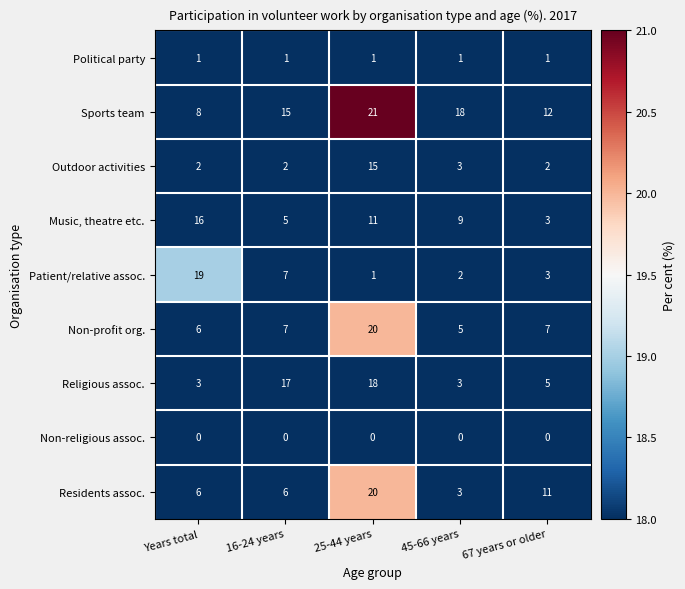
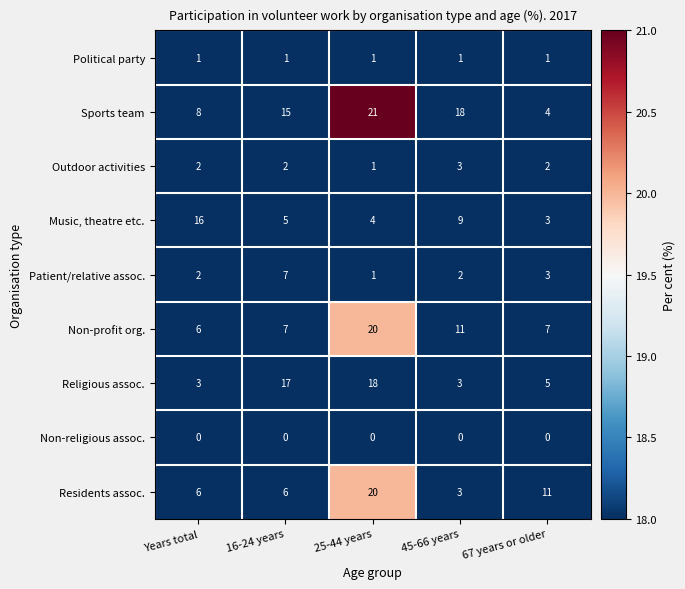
Sports team, 67 years or older: 12 -> 4
Outdoor activities, 25-44 years: 15 -> 1
Music, theatre etc., 25-44 years: 11 -> 4
Patient/relative assoc., Years total: 19 -> 2
Non-profit org., 45-66 years: 5 -> 11
